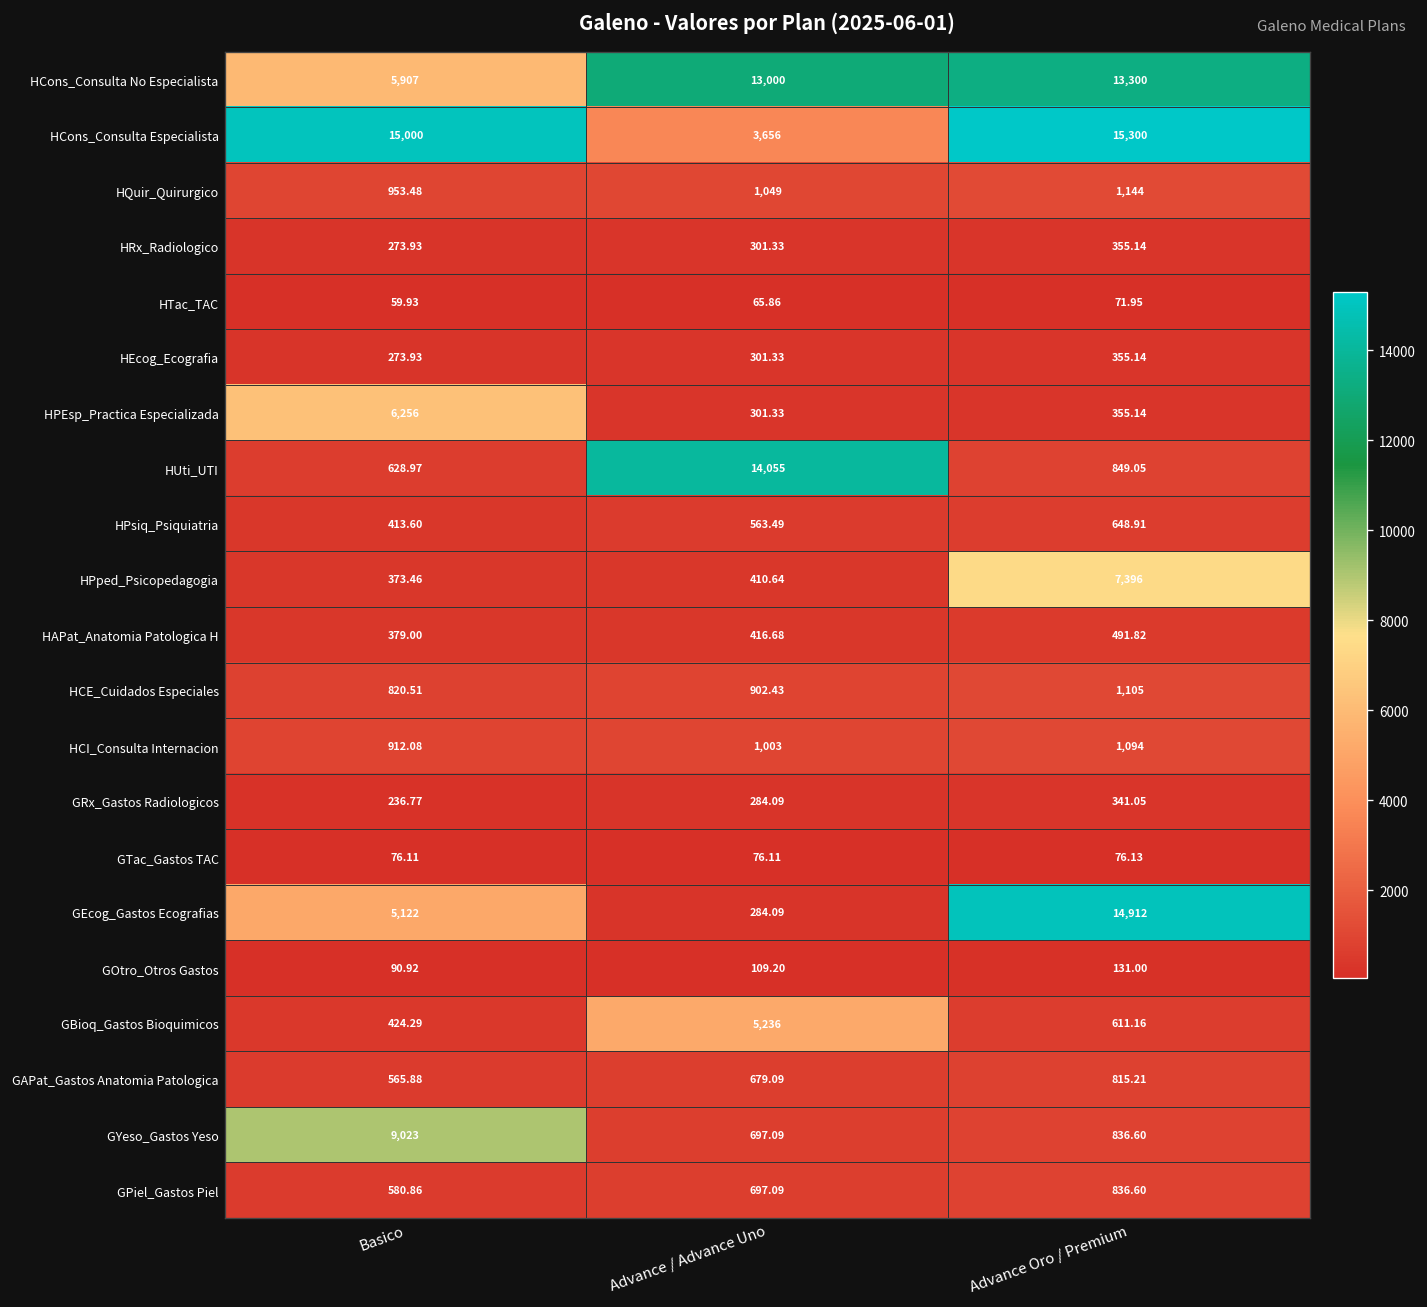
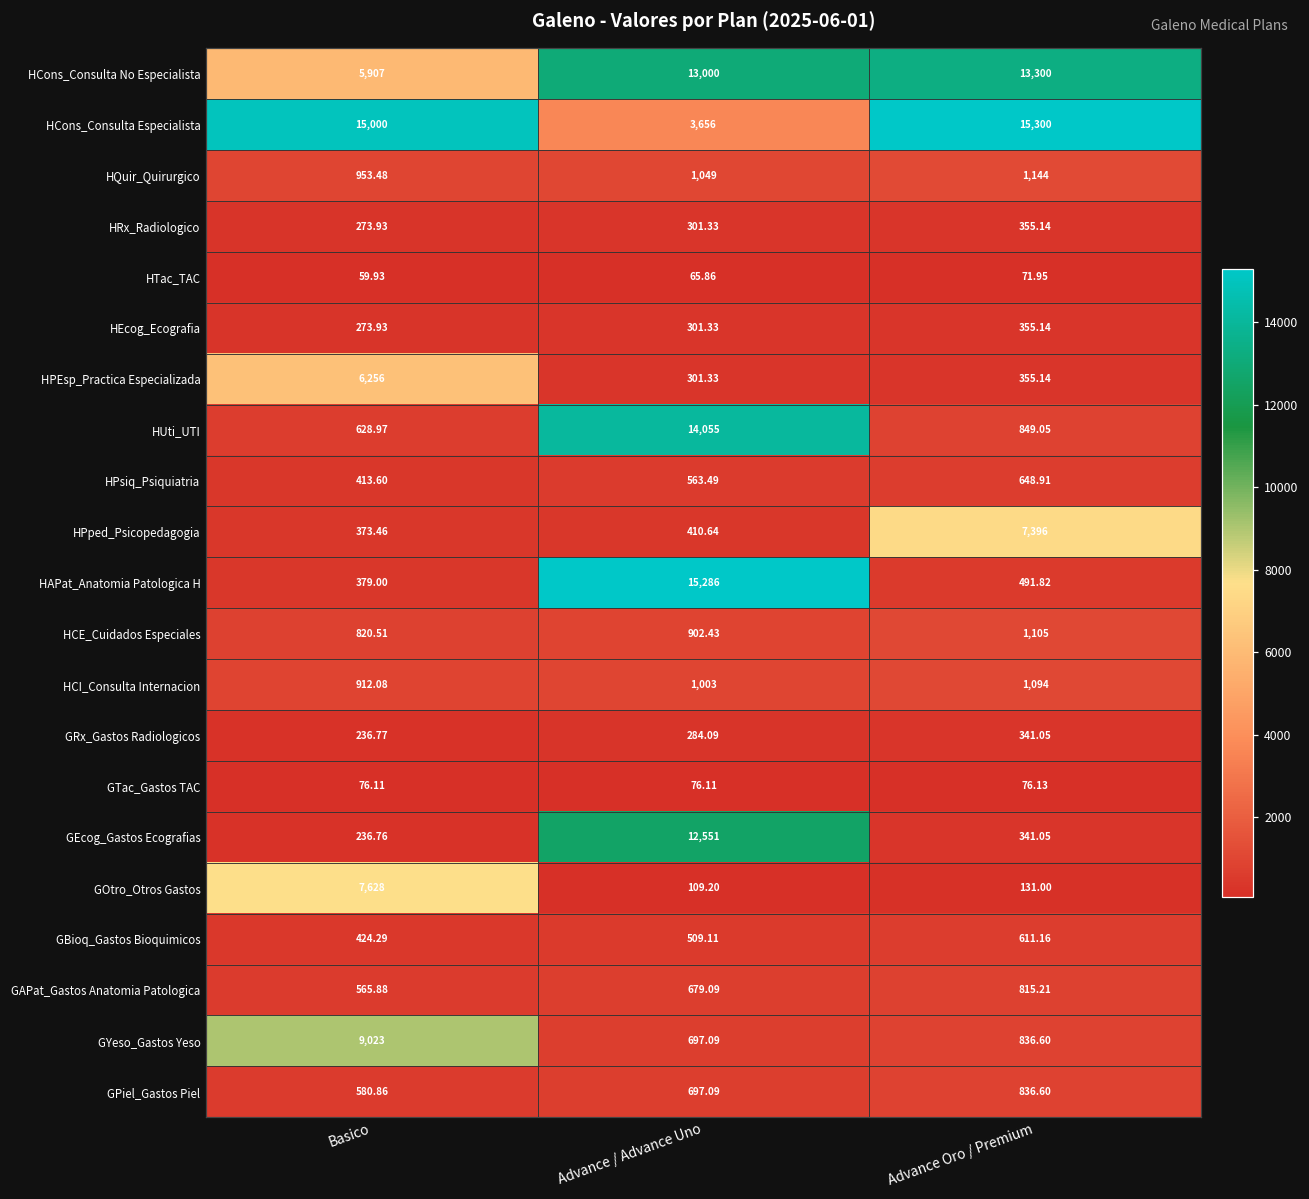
HAPat_Anatomia Patologica H, Advance / Advance Uno: 416.68 -> 15,286
GEcog_Gastos Ecografias, Basico: 5,122 -> 236.76
GEcog_Gastos Ecografias, Advance / Advance Uno: 284.09 -> 12,551
GEcog_Gastos Ecografias, Advance Oro / Premium: 14,912 -> 341.05
GOtro_Otros Gastos, Basico: 90.92 -> 7,628
GBioq_Gastos Bioquimicos, Advance / Advance Uno: 5,236 -> 509.11
